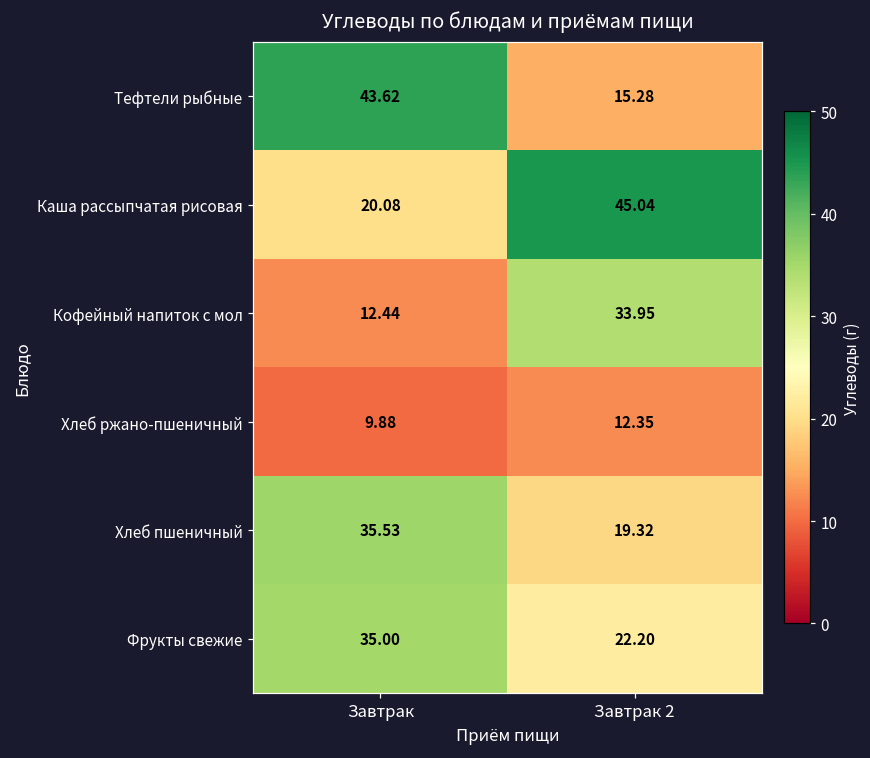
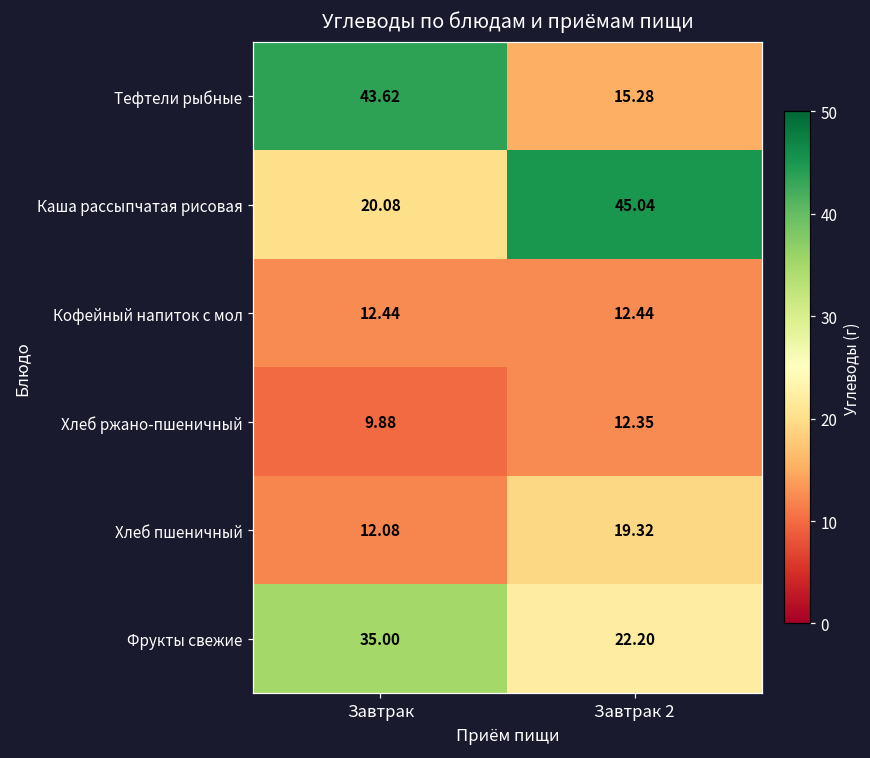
Кофейный напиток с мол, Завтрак 2: 33.95 -> 12.44
Хлеб пшеничный, Завтрак: 35.53 -> 12.08
